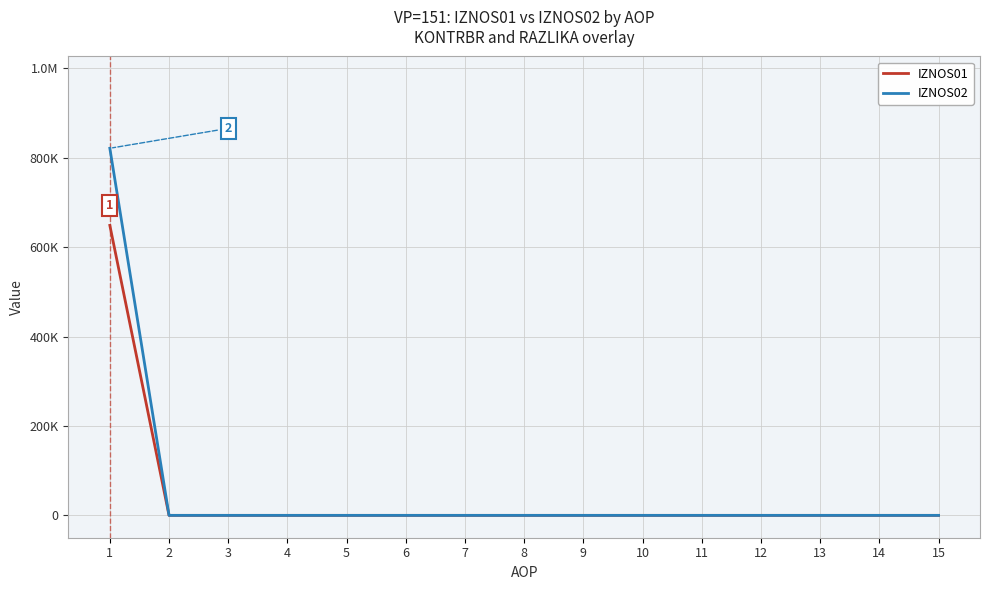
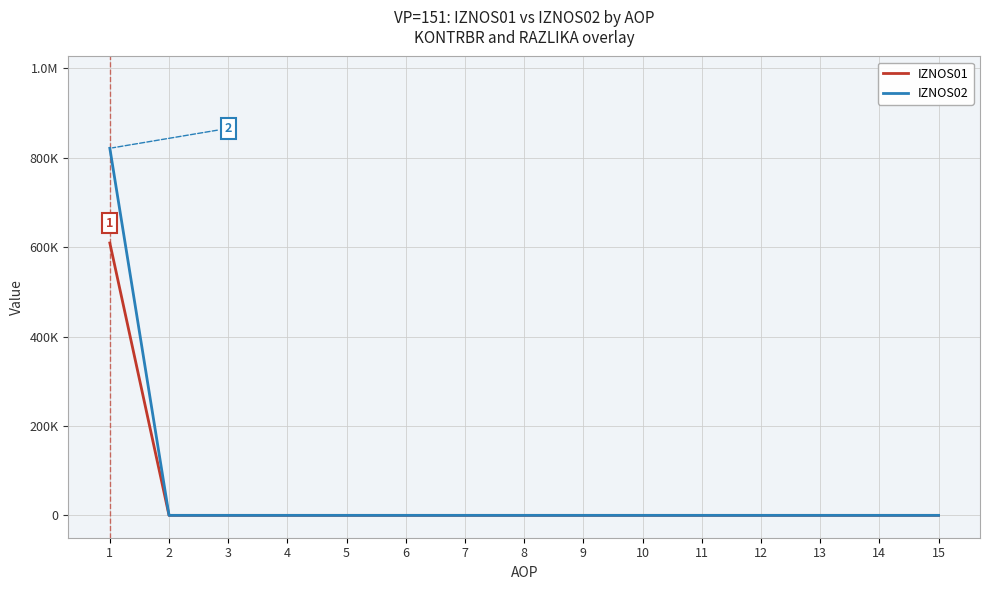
IZNOS01, 1: 650000 -> 610000
